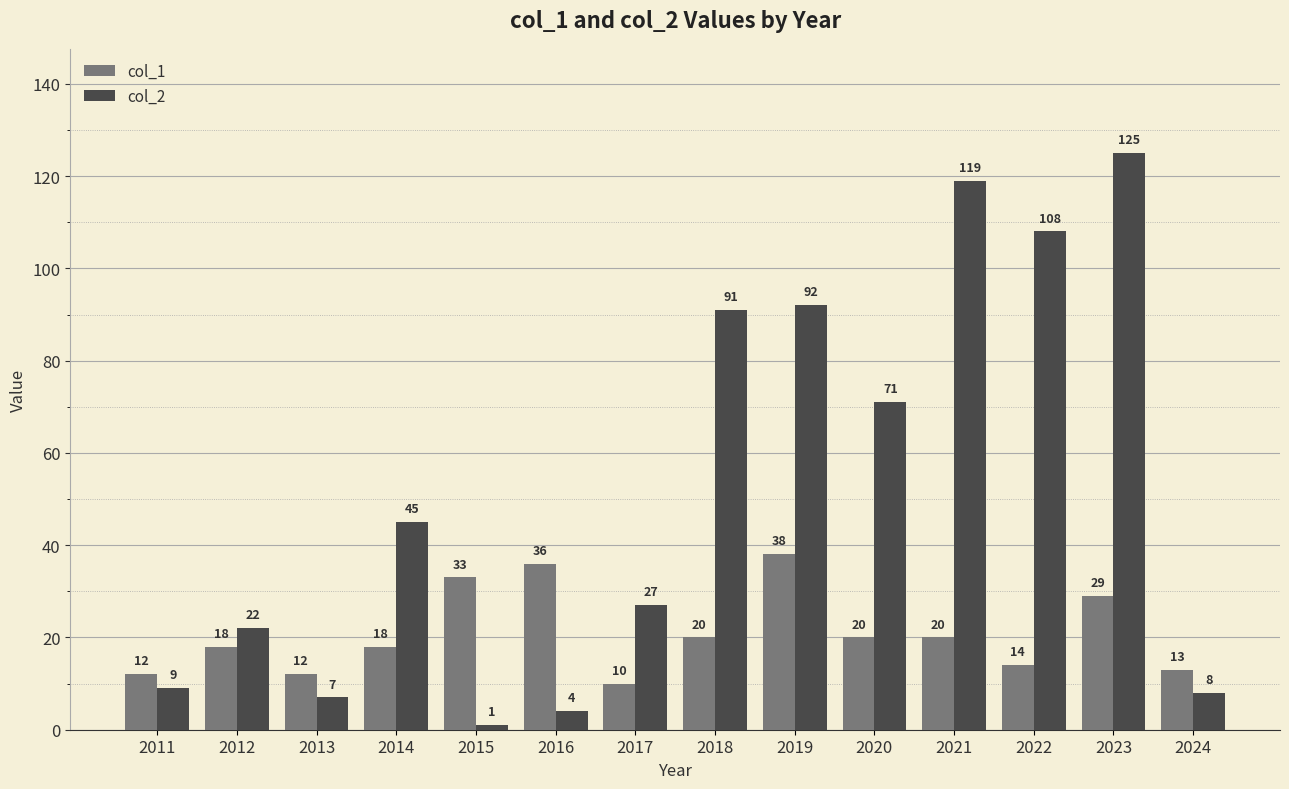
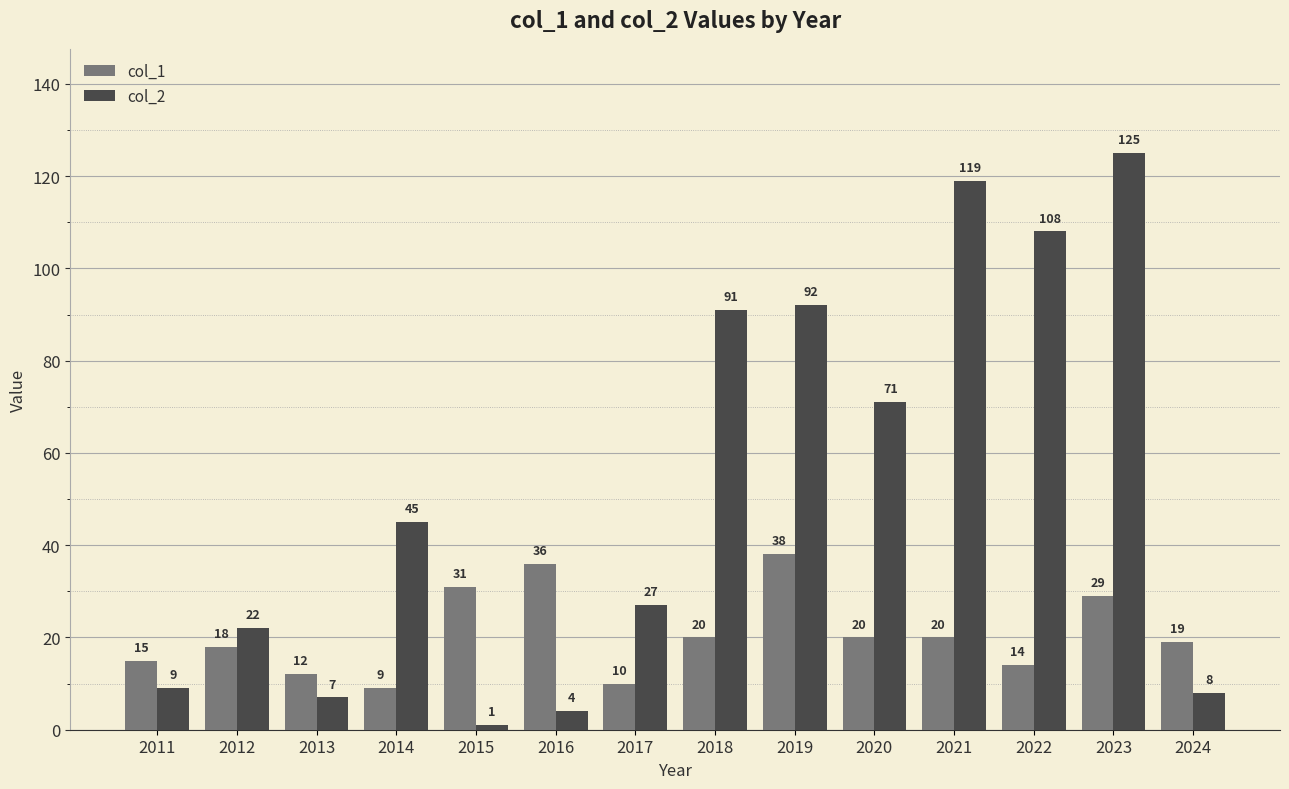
col_1, 2011: 12 -> 15
col_1, 2014: 18 -> 9
col_1, 2015: 33 -> 31
col_1, 2024: 13 -> 19
